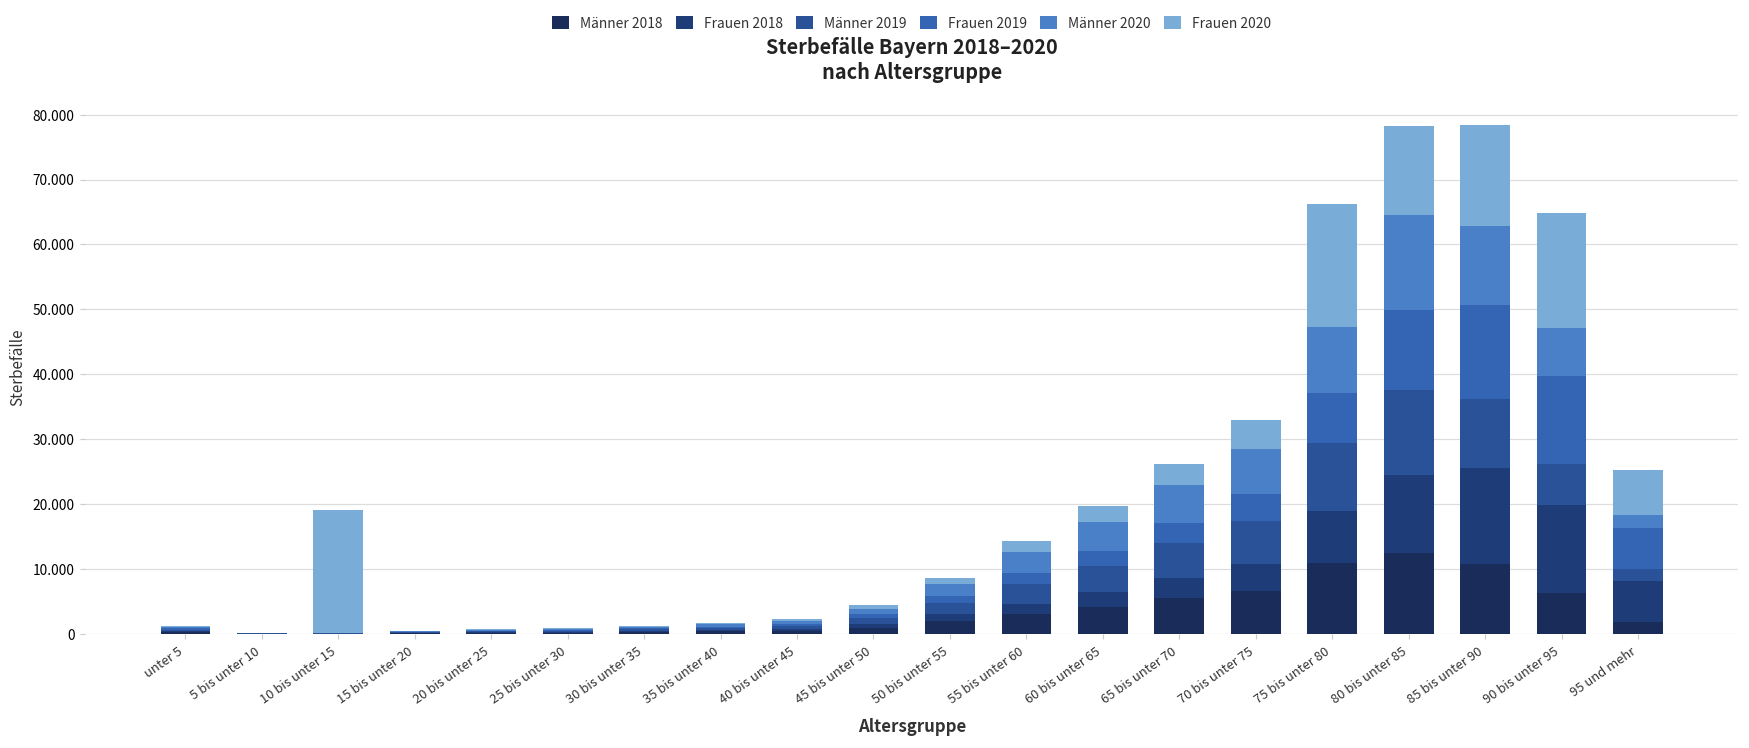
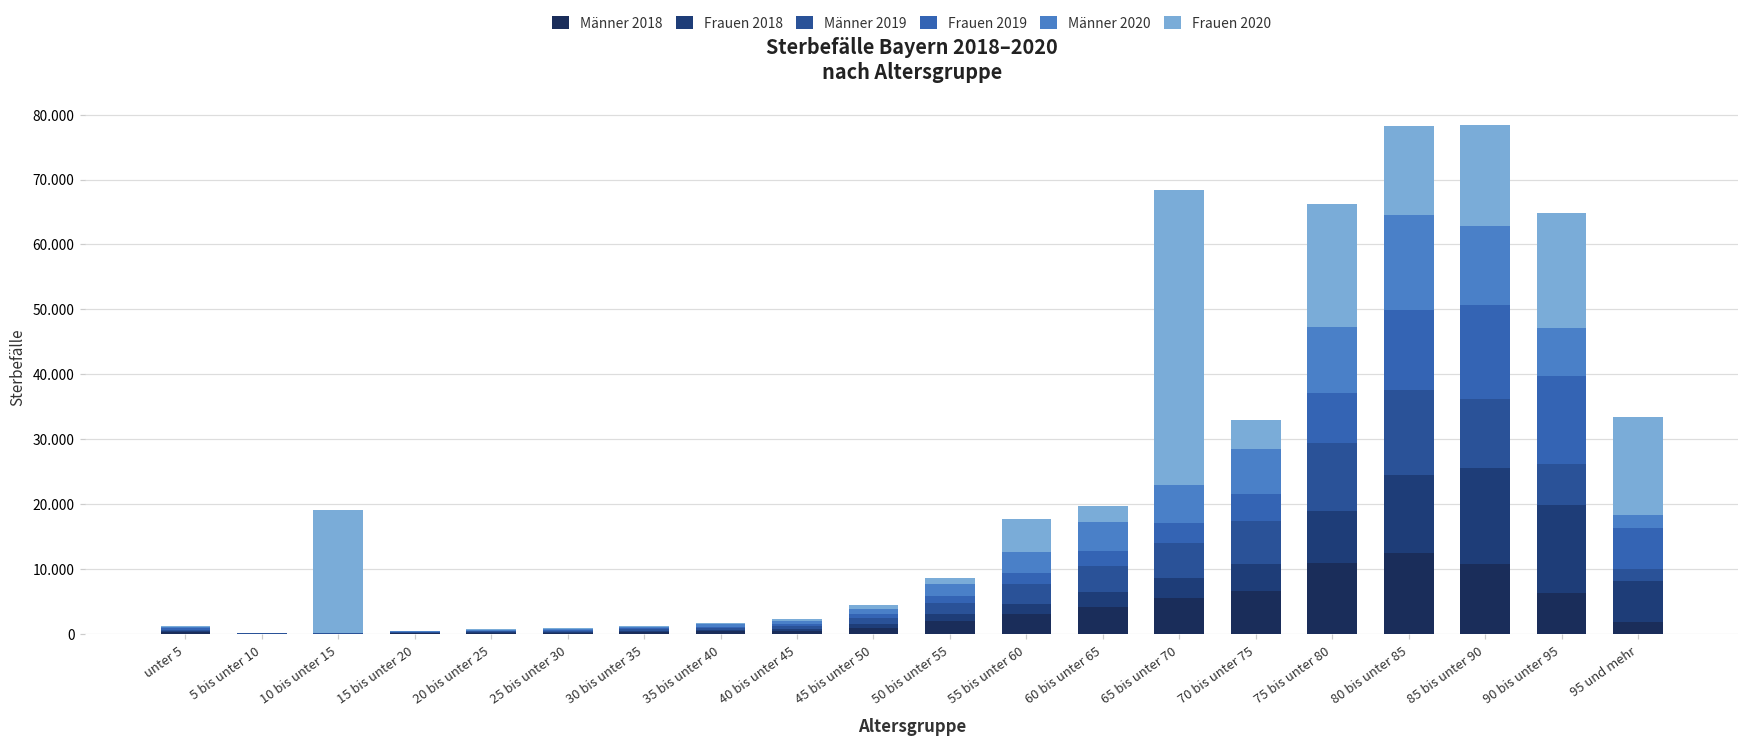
Frauen 2020, 55 bis unter 60: 2 -> 5
Frauen 2020, 65 bis unter 70: 3 -> 45
Frauen 2020, 95 und mehr: 7 -> 15
